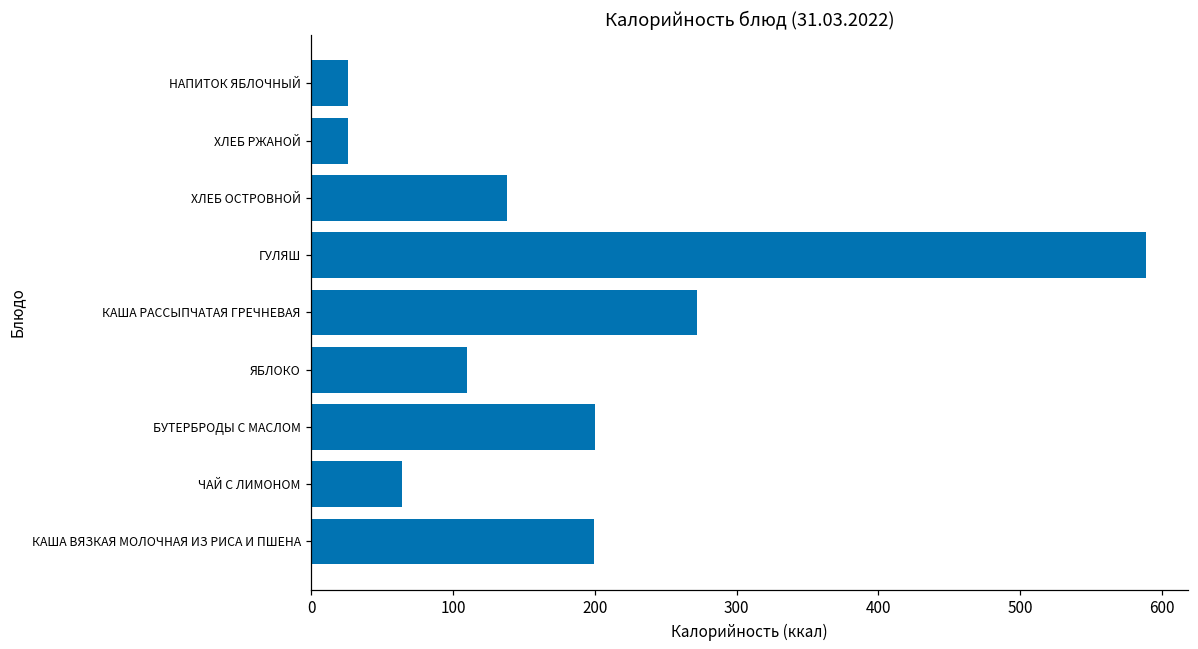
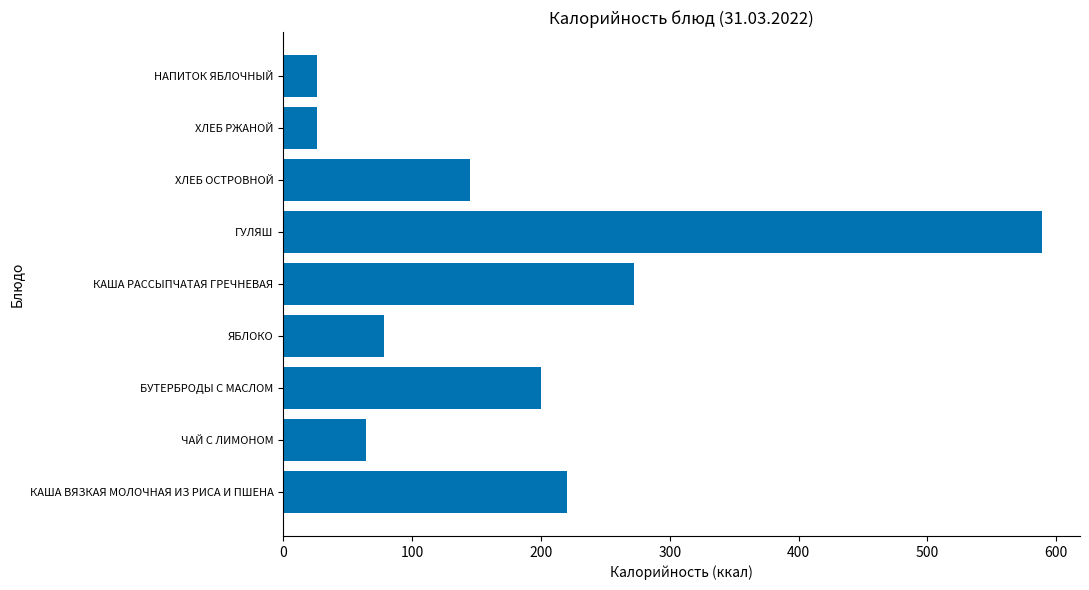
ХЛЕБ ОСТРОВНОЙ: 138 -> 145
ЯБЛОКО: 110 -> 78
КАША ВЯЗКАЯ МОЛОЧНАЯ ИЗ РИСА И ПШЕНА: 199 -> 220
